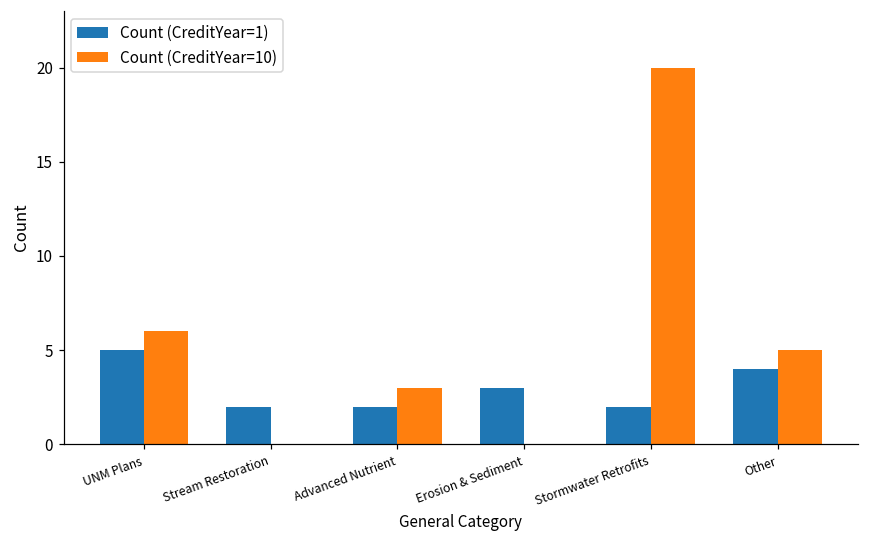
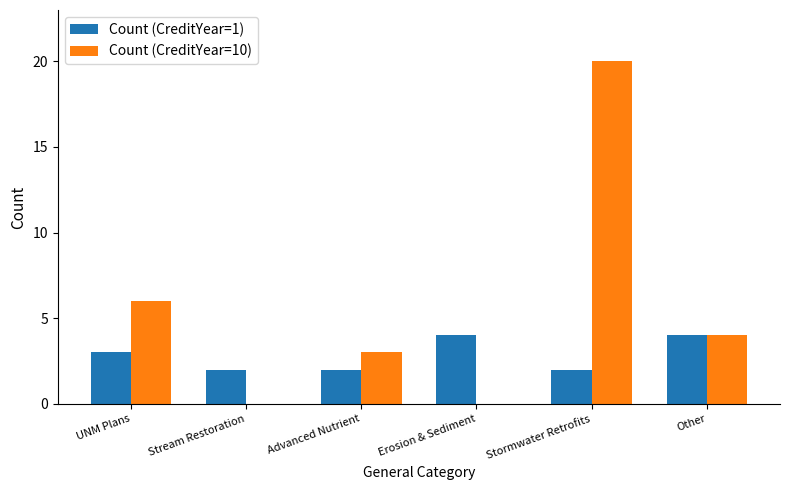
Count (CreditYear=1), UNM Plans: 5 -> 3
Count (CreditYear=1), Erosion & Sediment: 3 -> 4
Count (CreditYear=10), Other: 5 -> 4
